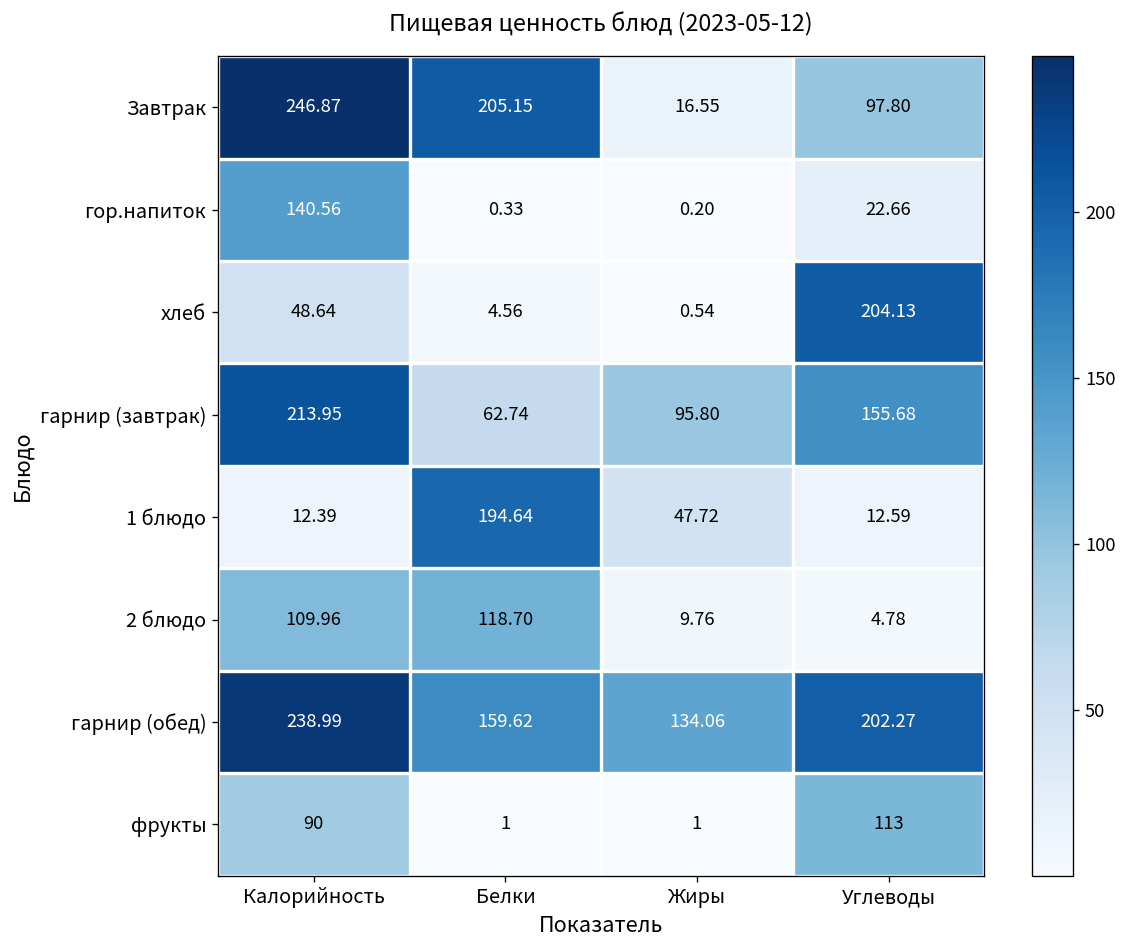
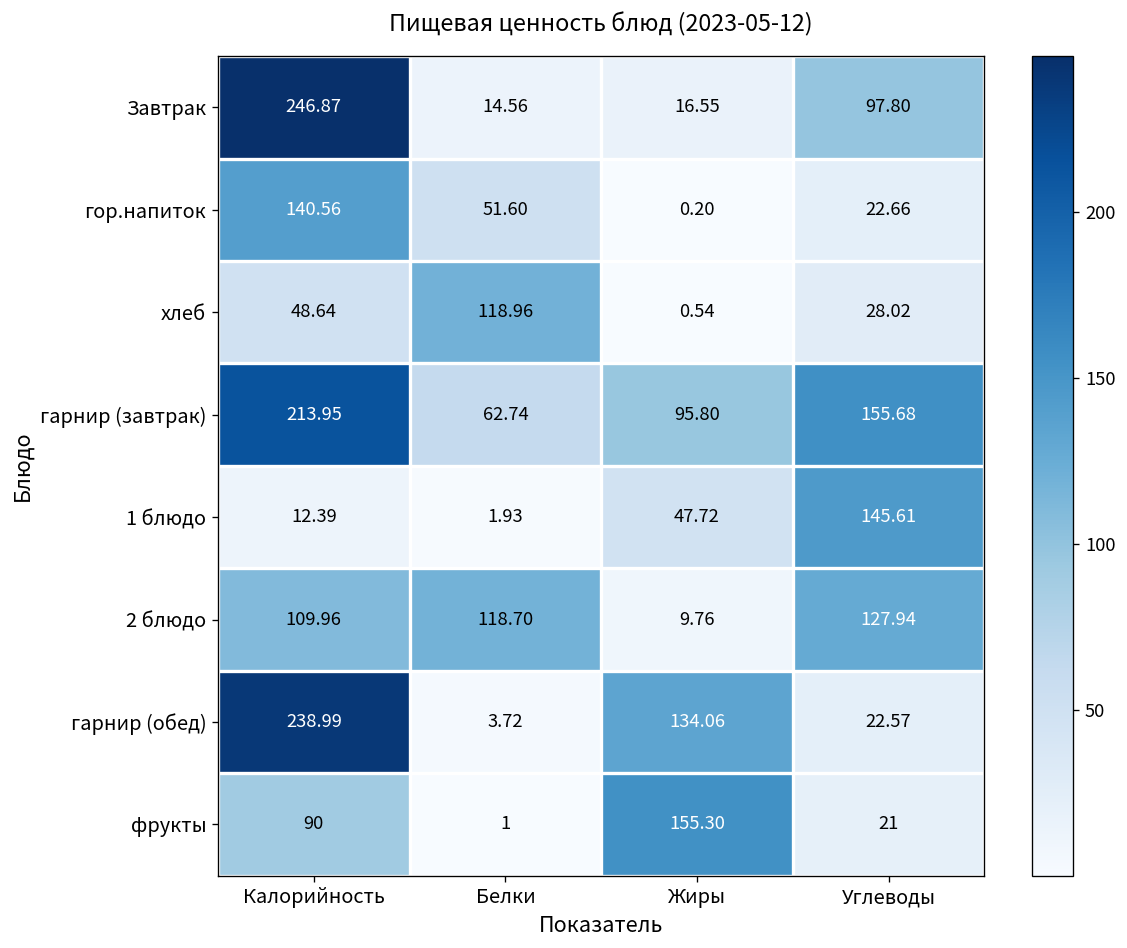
Завтрак, Белки: 205.15 -> 14.56
гор.напиток, Белки: 0.33 -> 51.60
хлеб, Белки: 4.56 -> 118.96
хлеб, Углеводы: 204.13 -> 28.02
1 блюдо, Белки: 194.64 -> 1.93
1 блюдо, Углеводы: 12.59 -> 145.61
2 блюдо, Углеводы: 4.78 -> 127.94
гарнир (обед), Белки: 159.62 -> 3.72
гарнир (обед), Углеводы: 202.27 -> 22.57
фрукты, Жиры: 1 -> 155.30
фрукты, Углеводы: 113 -> 21
